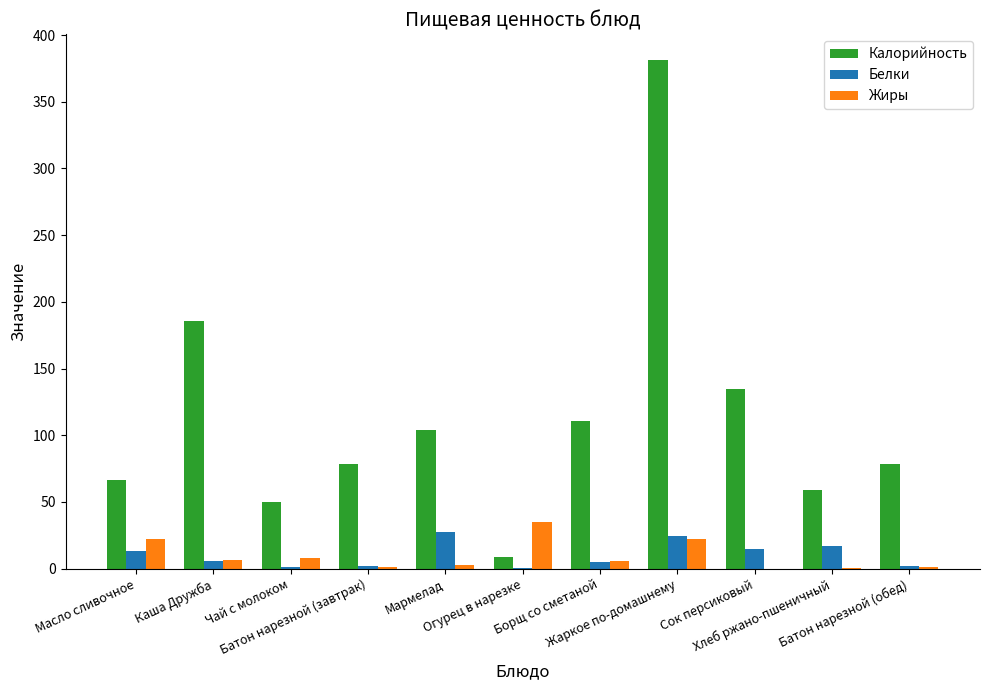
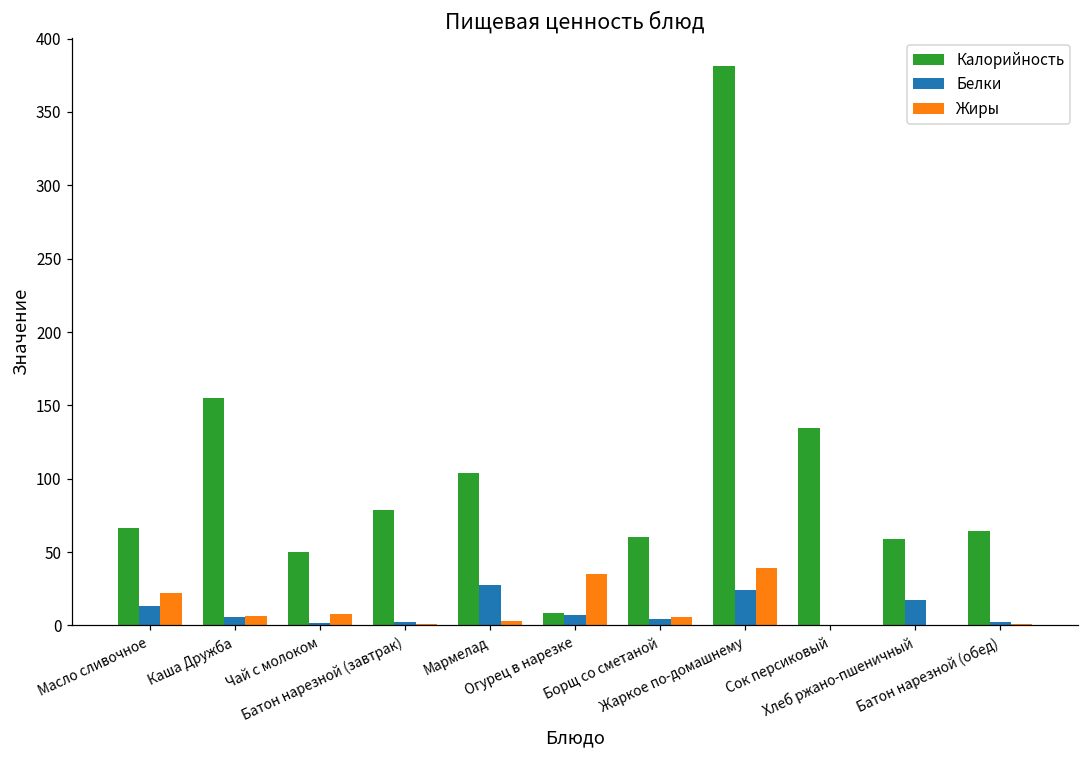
Калорийность, Каша Дружба: 186 -> 155
Белки, Огурец в нарезке: 1 -> 7
Калорийность, Борщ со сметаной: 110 -> 60
Жиры, Жаркое по-домашнему: 23 -> 39
Белки, Сок персиковый: 15 -> 1
Калорийность, Батон нарезной (обед): 79 -> 64
